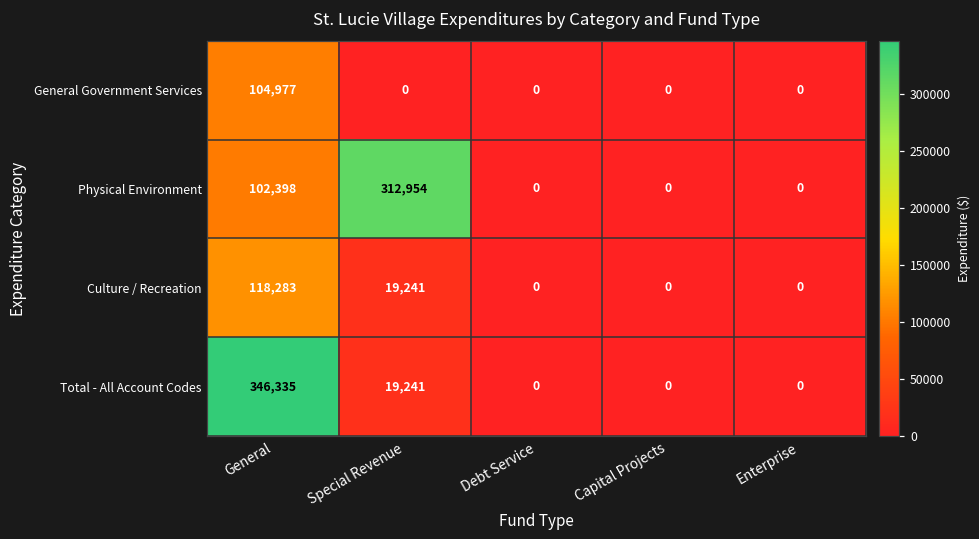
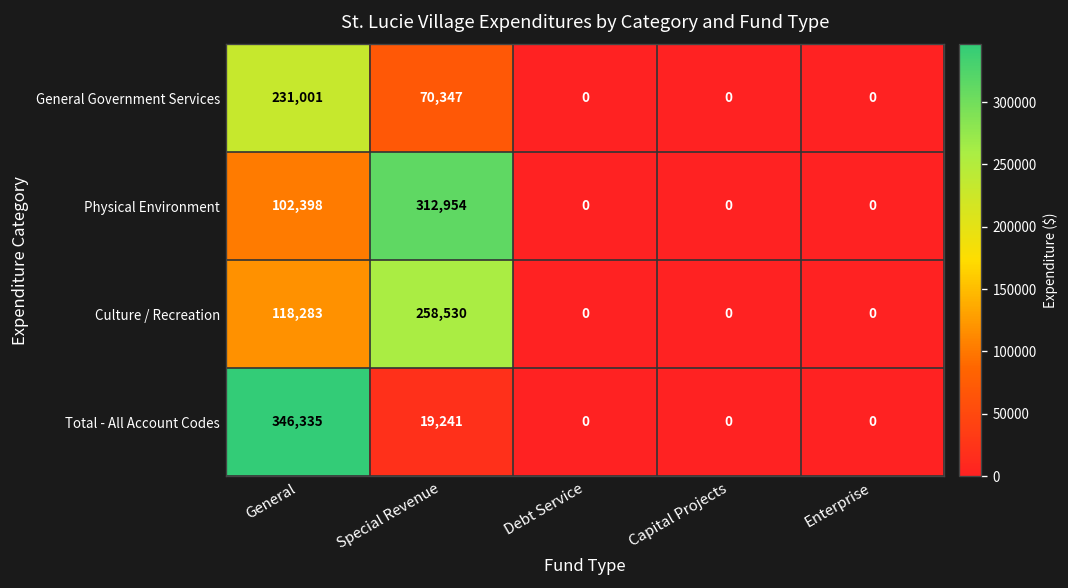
General Government Services, General: 104,977 -> 231,001
General Government Services, Special Revenue: 0 -> 70,347
Culture / Recreation, Special Revenue: 19,241 -> 258,530
